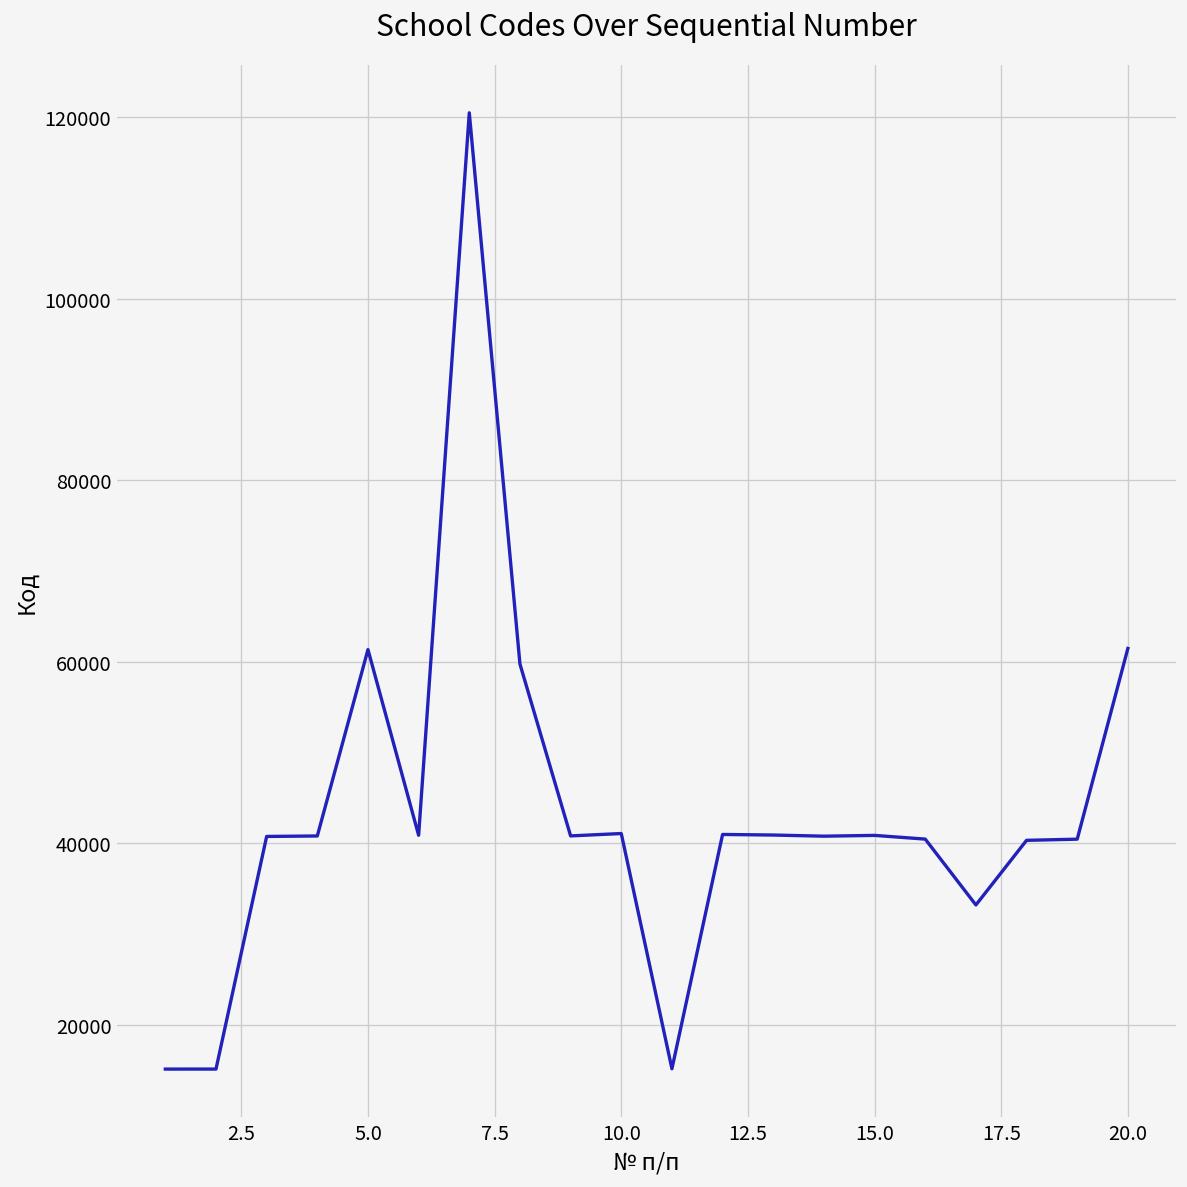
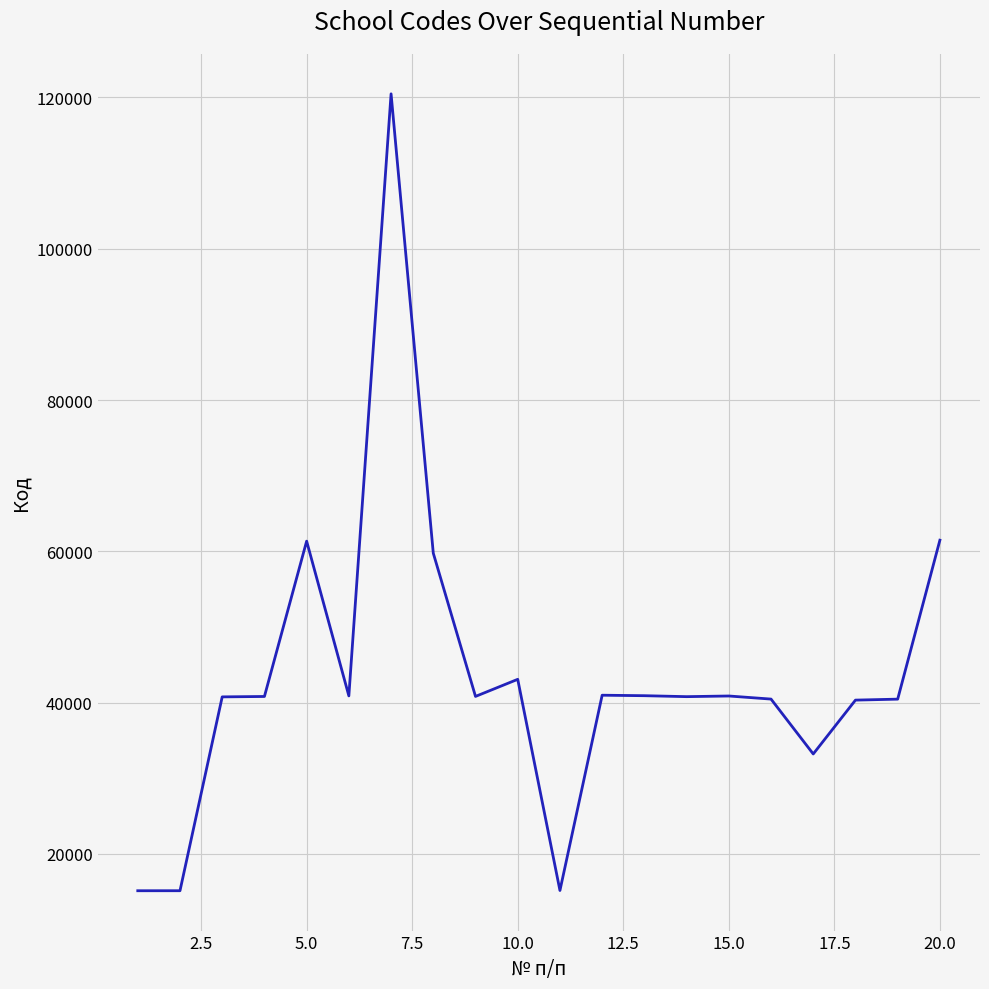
10.0: 41000 -> 43000
